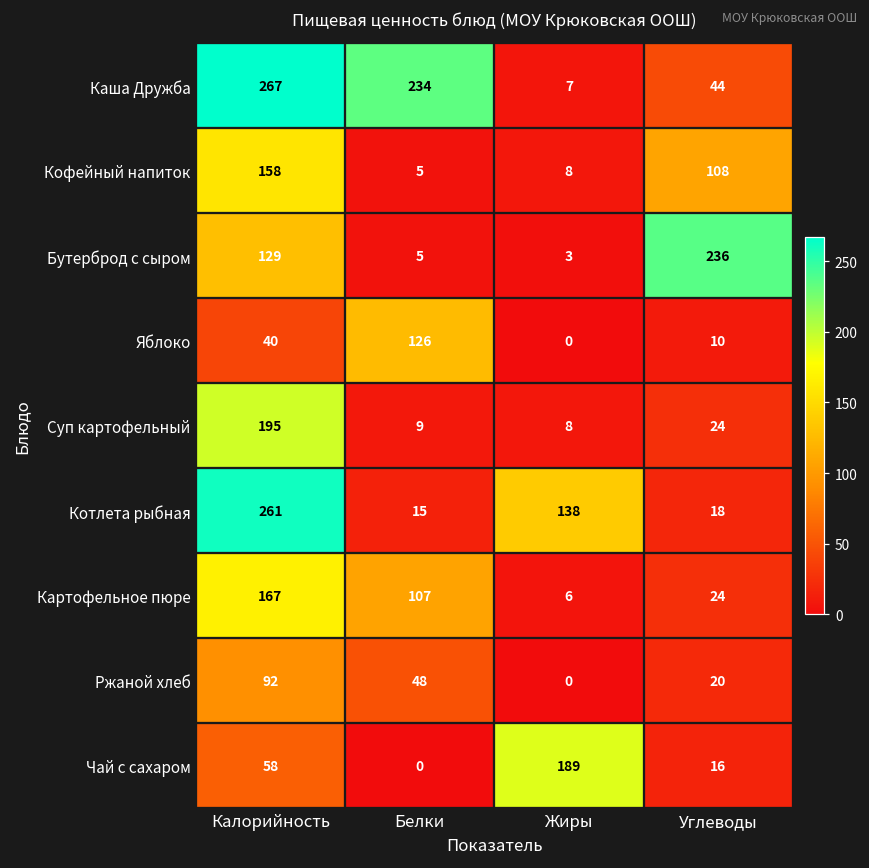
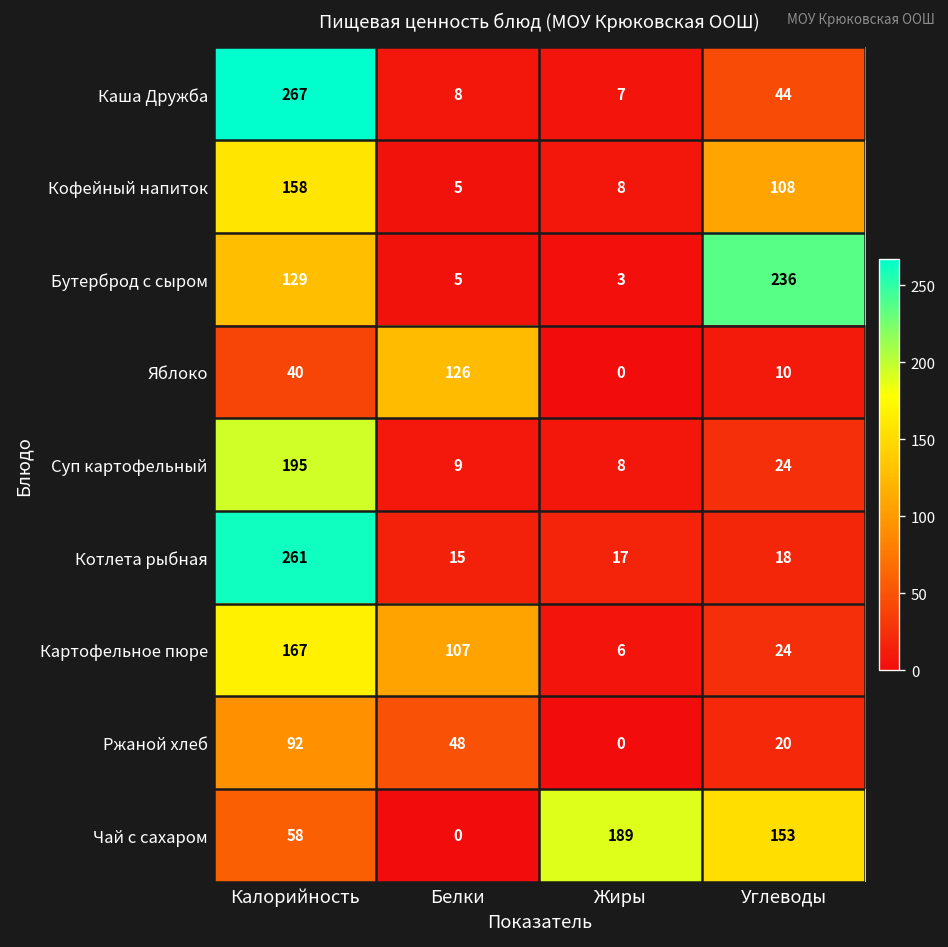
Каша Дружба, Белки: 234 -> 8
Котлета рыбная, Жиры: 138 -> 17
Чай с сахаром, Углеводы: 16 -> 153
